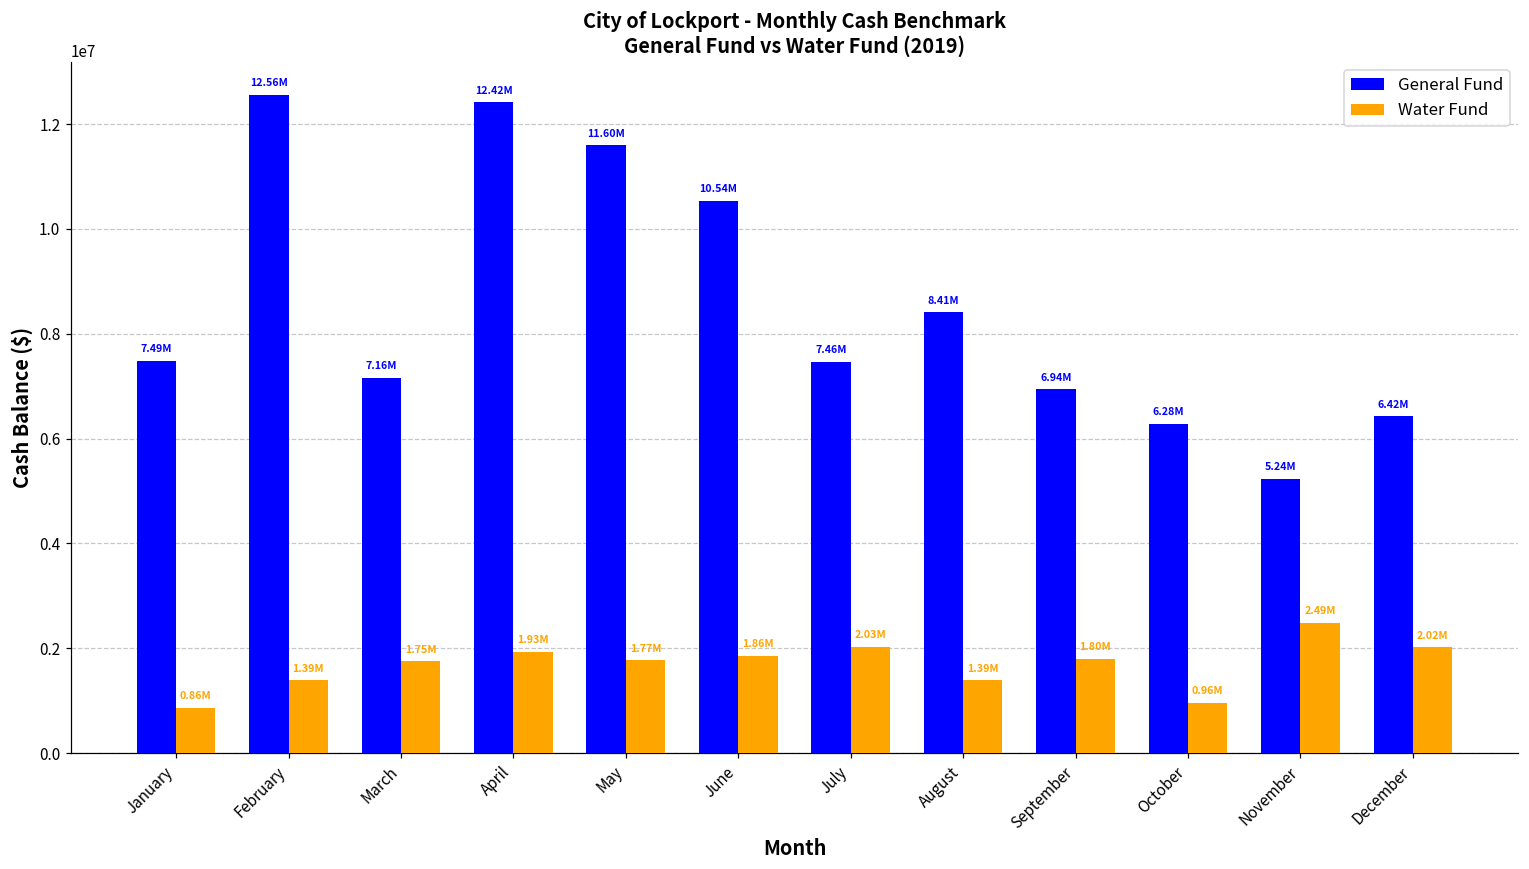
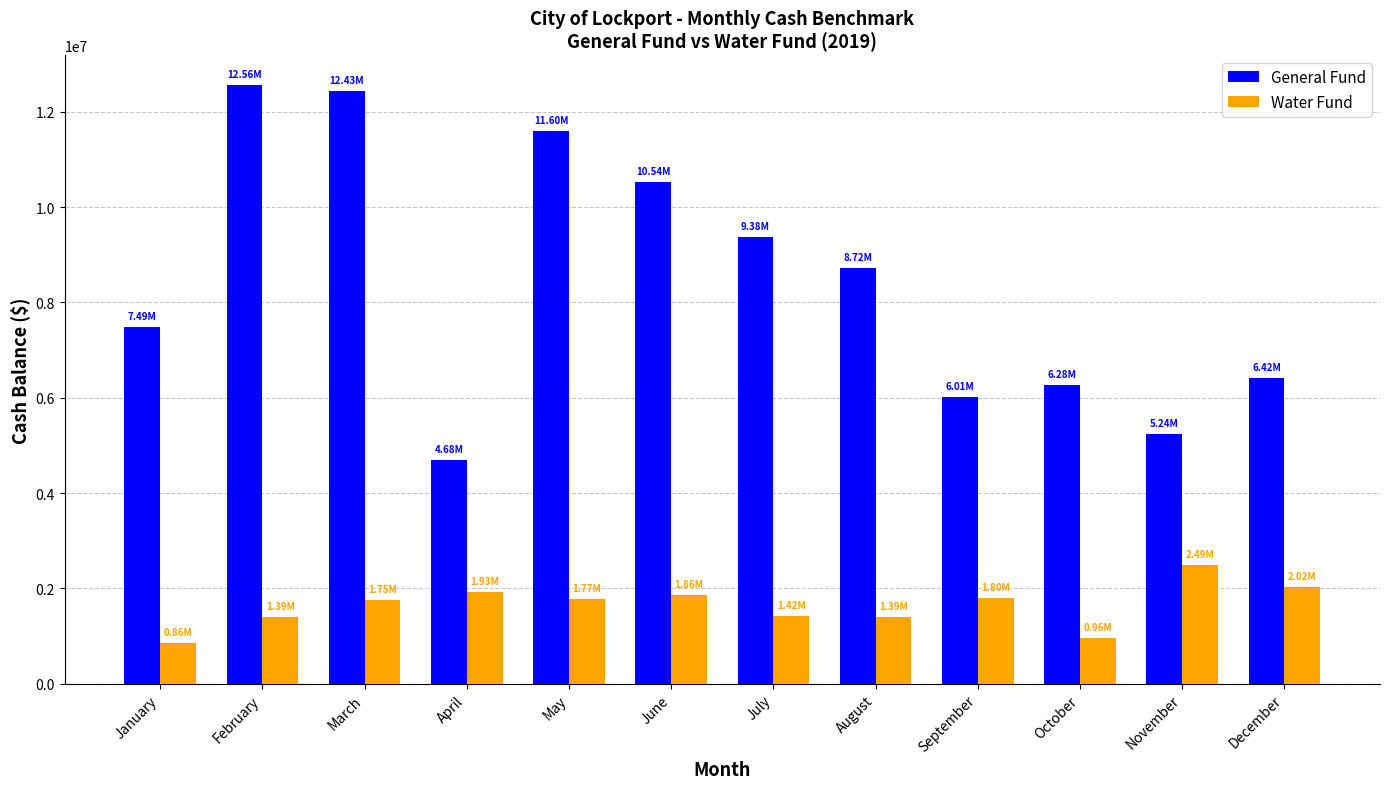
General Fund, March: 7.16M -> 12.43M
General Fund, April: 12.42M -> 4.68M
General Fund, July: 7.46M -> 9.38M
Water Fund, July: 2.03M -> 1.42M
General Fund, August: 8.41M -> 8.72M
General Fund, September: 6.94M -> 6.01M
